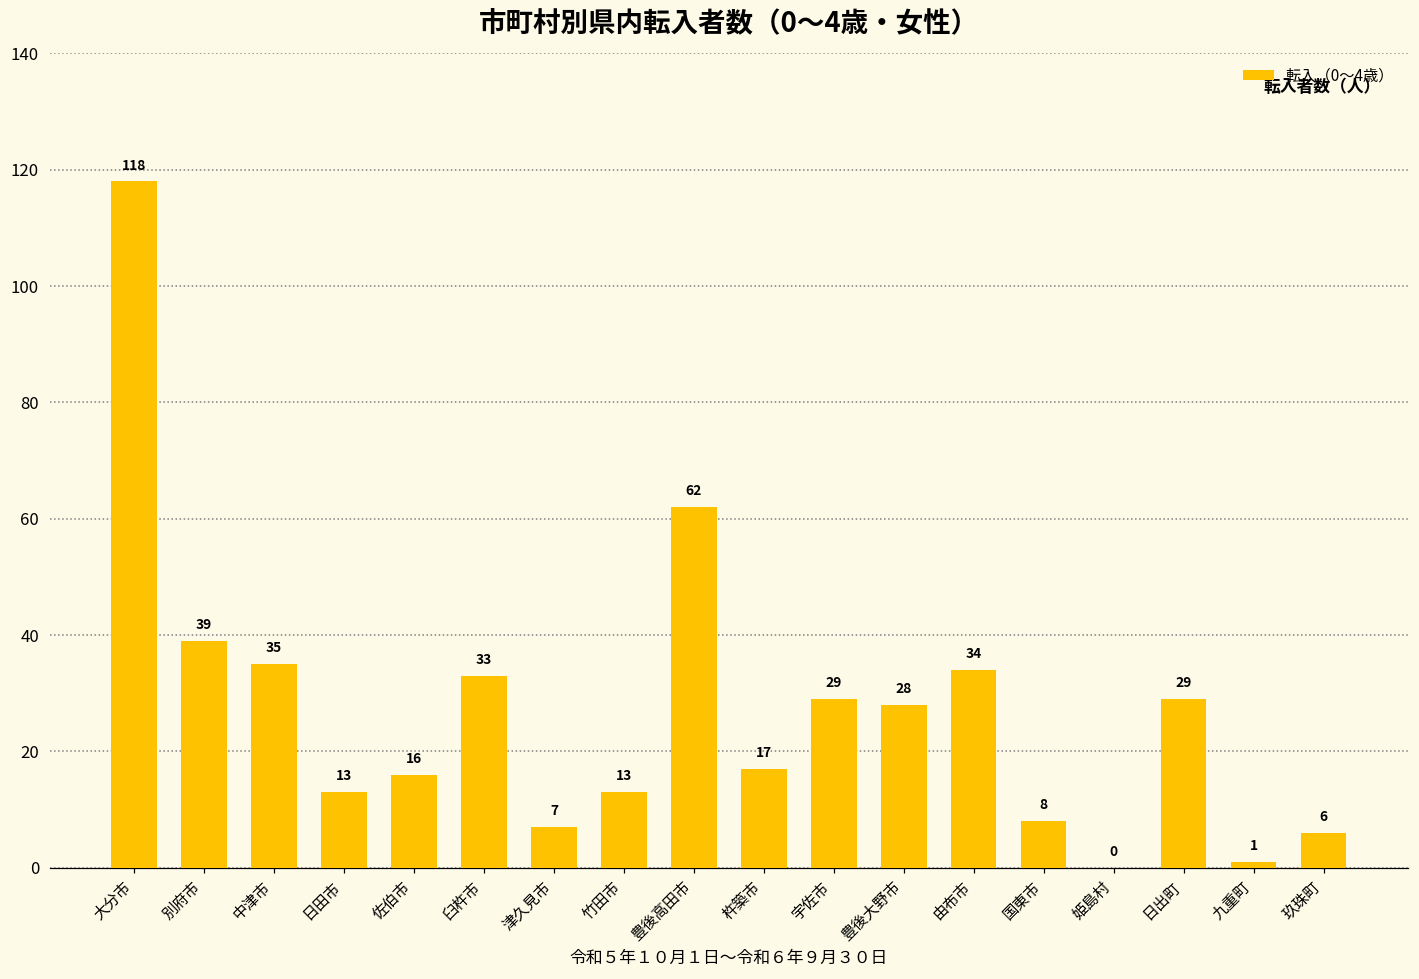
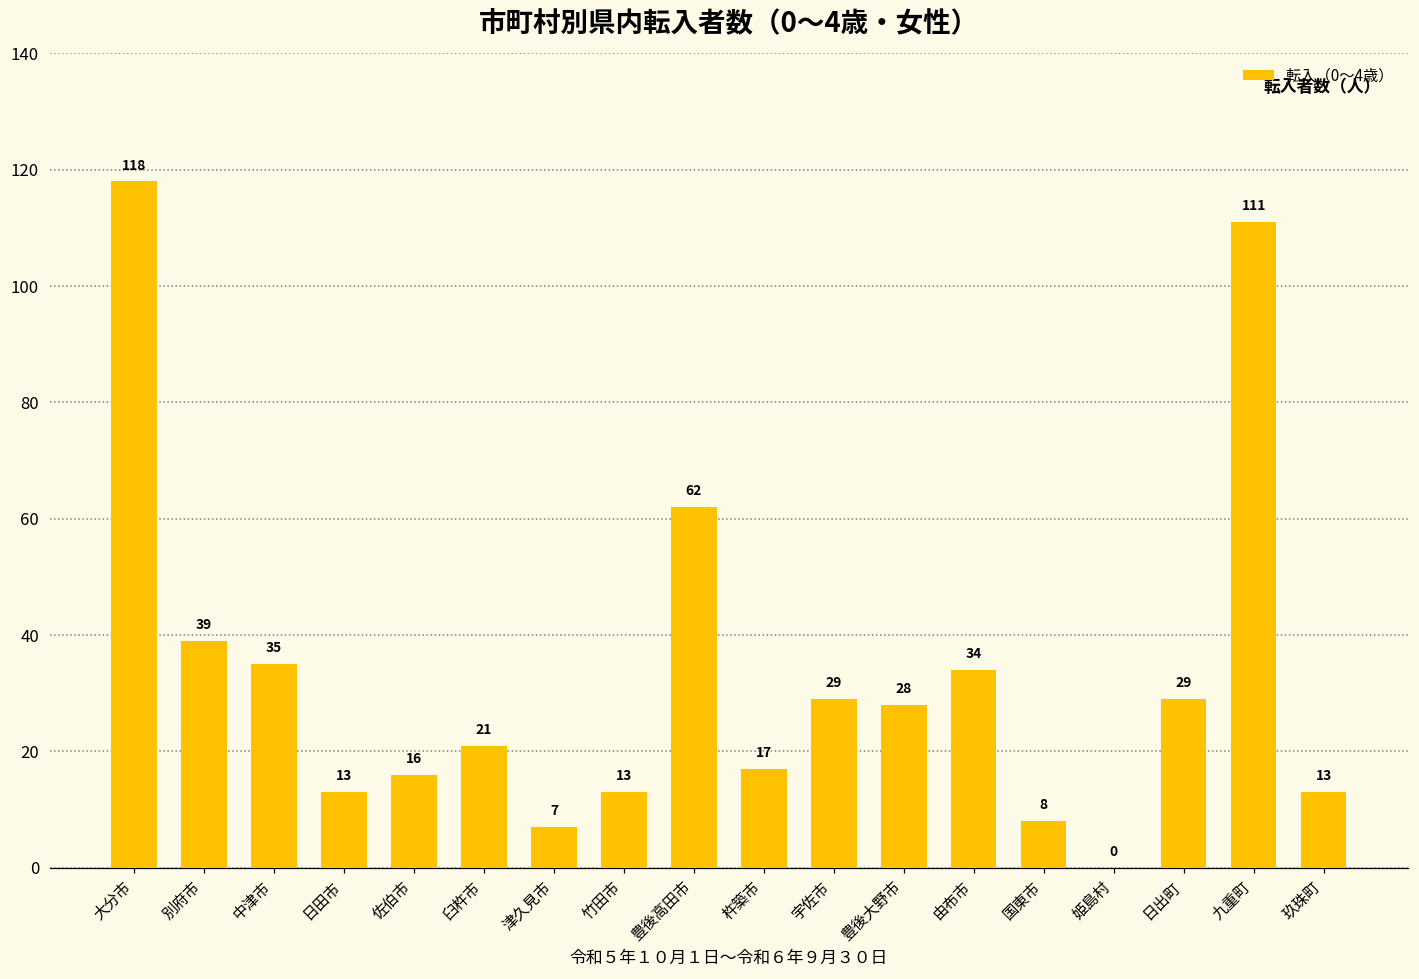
臼杵市: 33 -> 21
九重町: 1 -> 111
玖珠町: 6 -> 13
